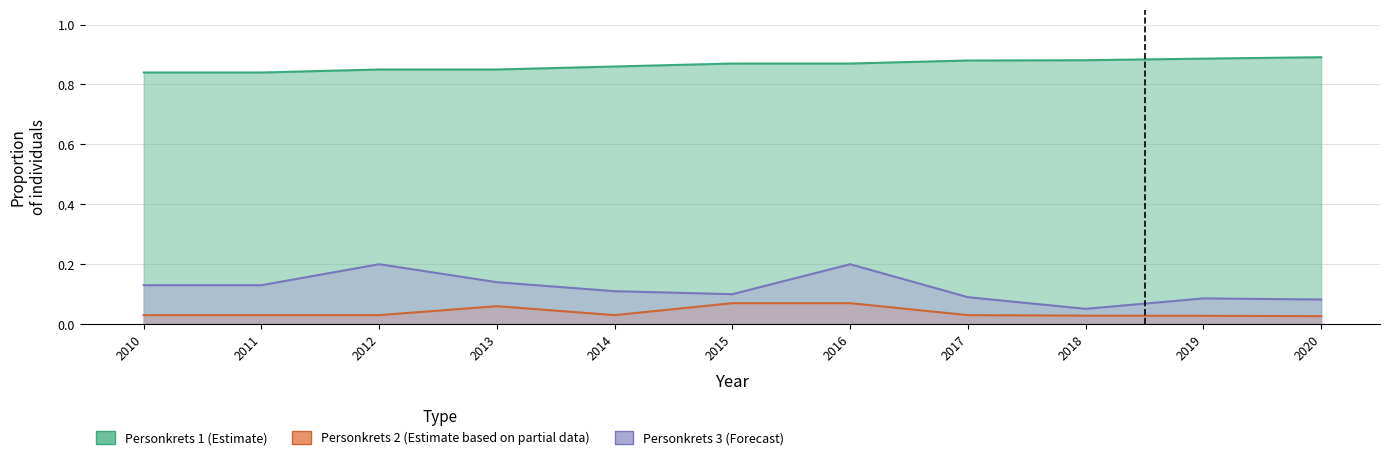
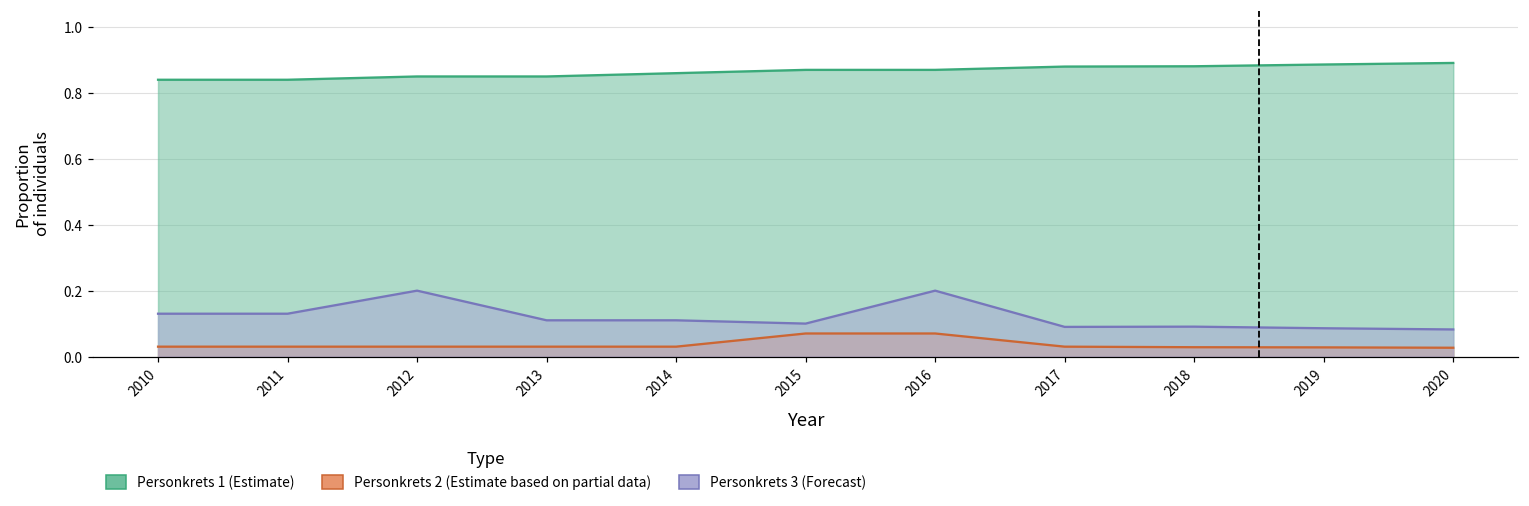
Personkrets 2 (Estimate based on partial data), 2013: 0.06 -> 0.03
Personkrets 3 (Forecast), 2013: 0.14 -> 0.11
Personkrets 3 (Forecast), 2018: 0.05 -> 0.09
